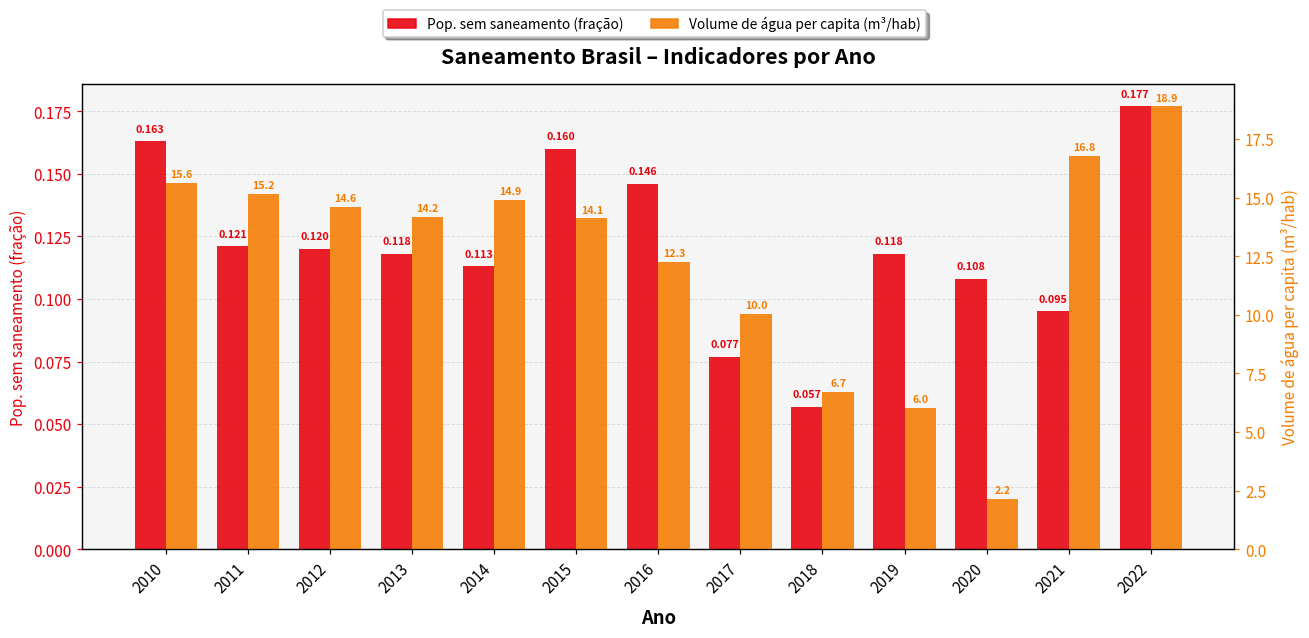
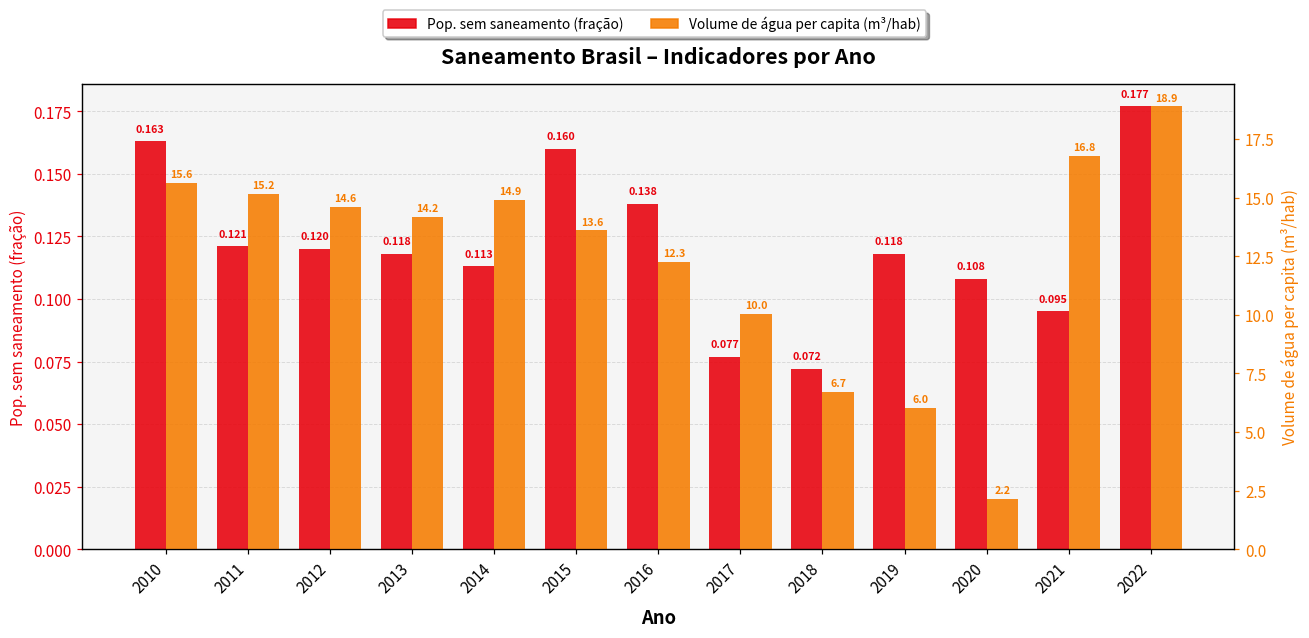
Pop. sem saneamento (fração), 2016: 0.146 -> 0.138
Pop. sem saneamento (fração), 2018: 0.057 -> 0.072
Volume de água per capita (m³/hab), 2015: 14.1 -> 13.6
